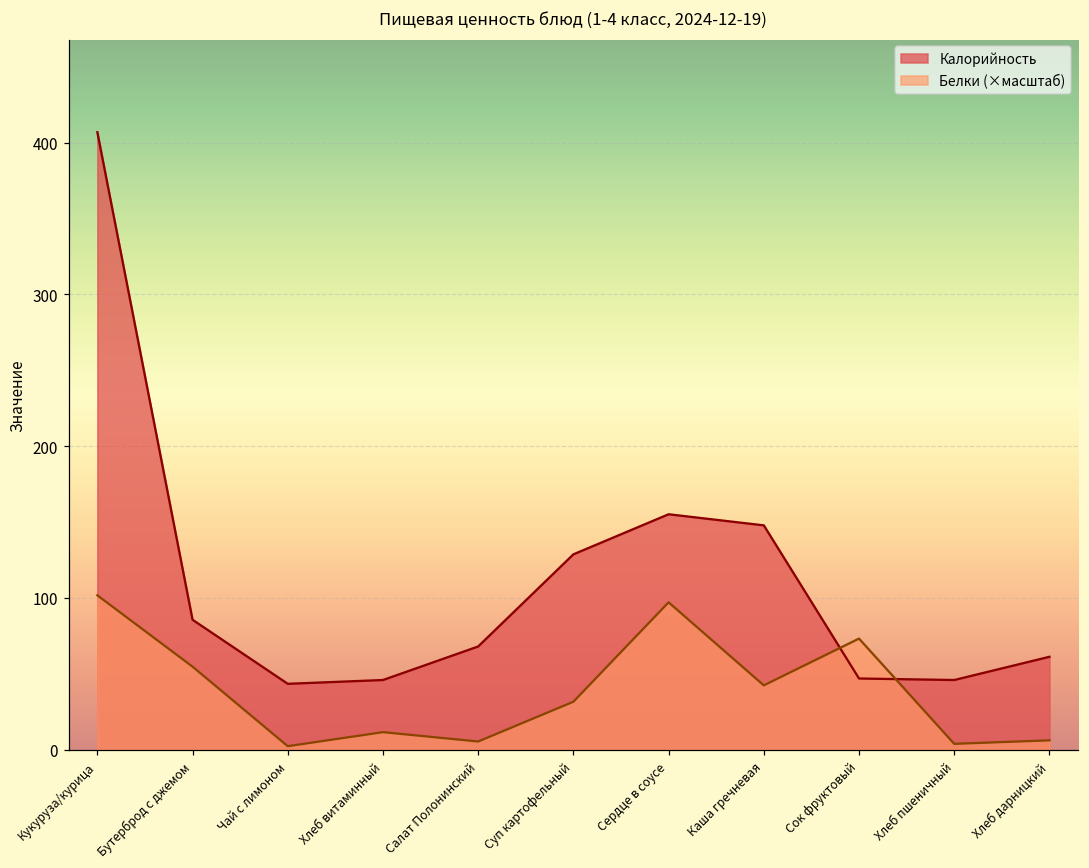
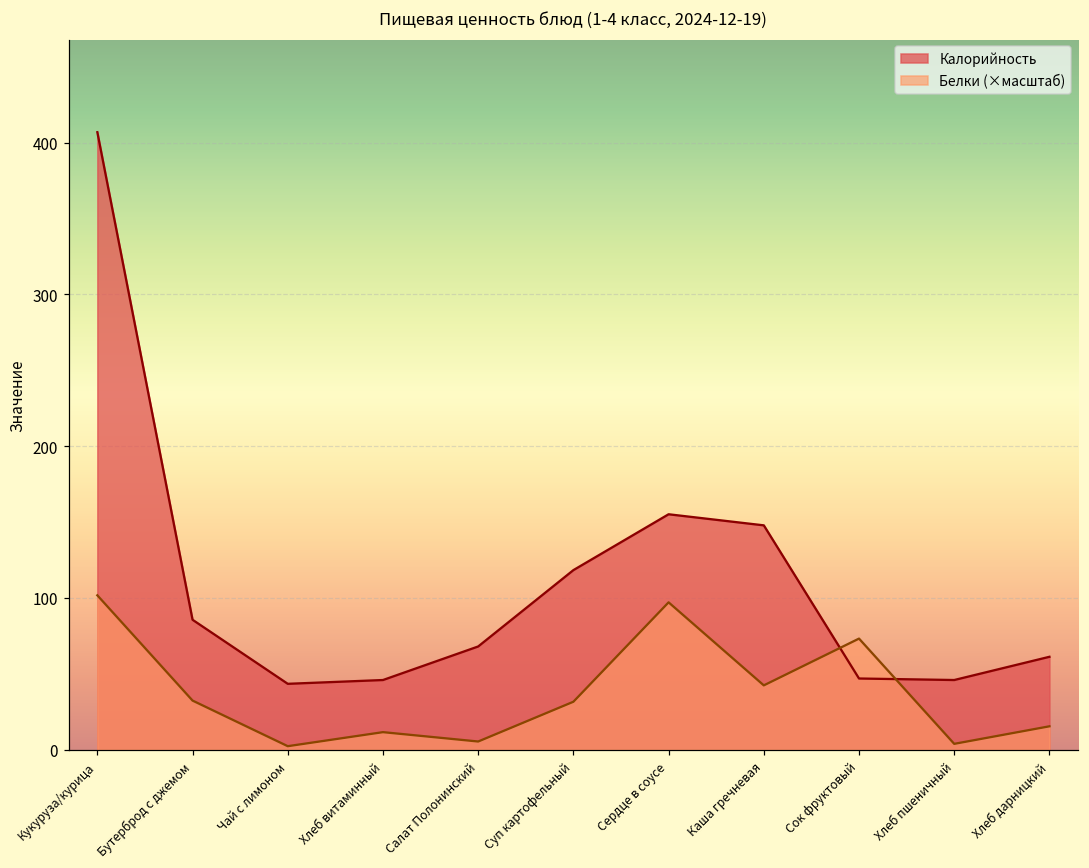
Белки (×масштаб), Бутерброд с джемом: 55 -> 32
Калорийность, Суп картофельный: 129 -> 118
Белки (×масштаб), Хлеб дарницкий: 6 -> 15
